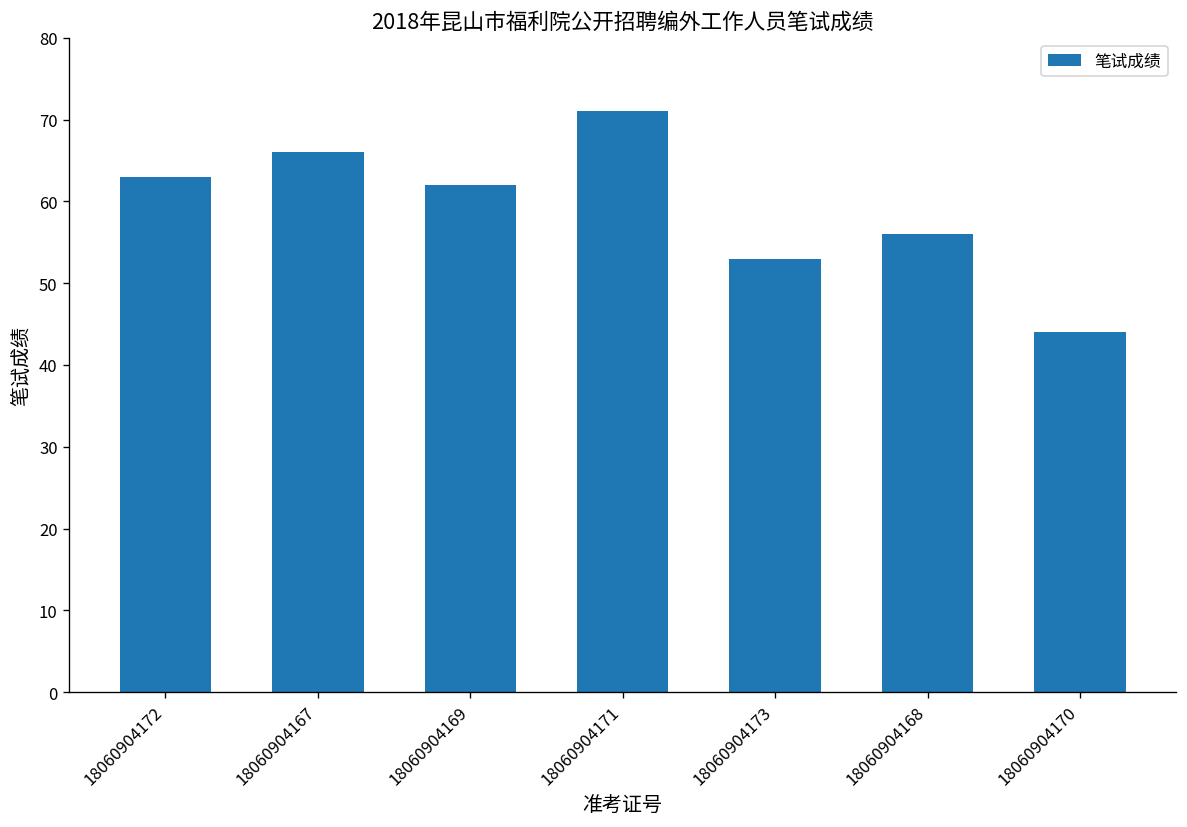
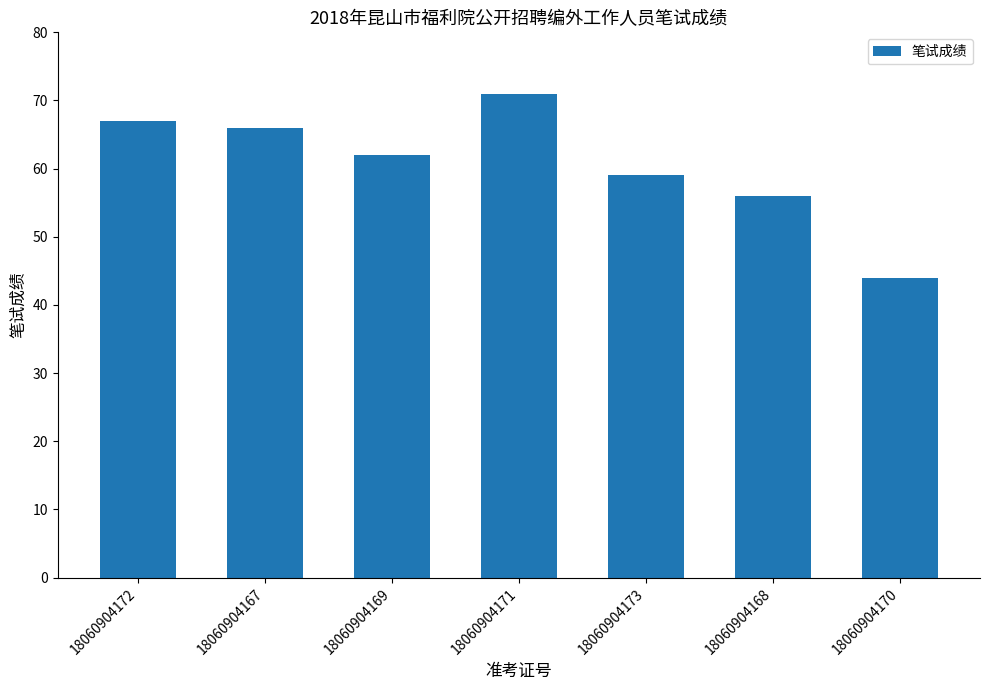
18060904172: 63 -> 67
18060904173: 53 -> 59
